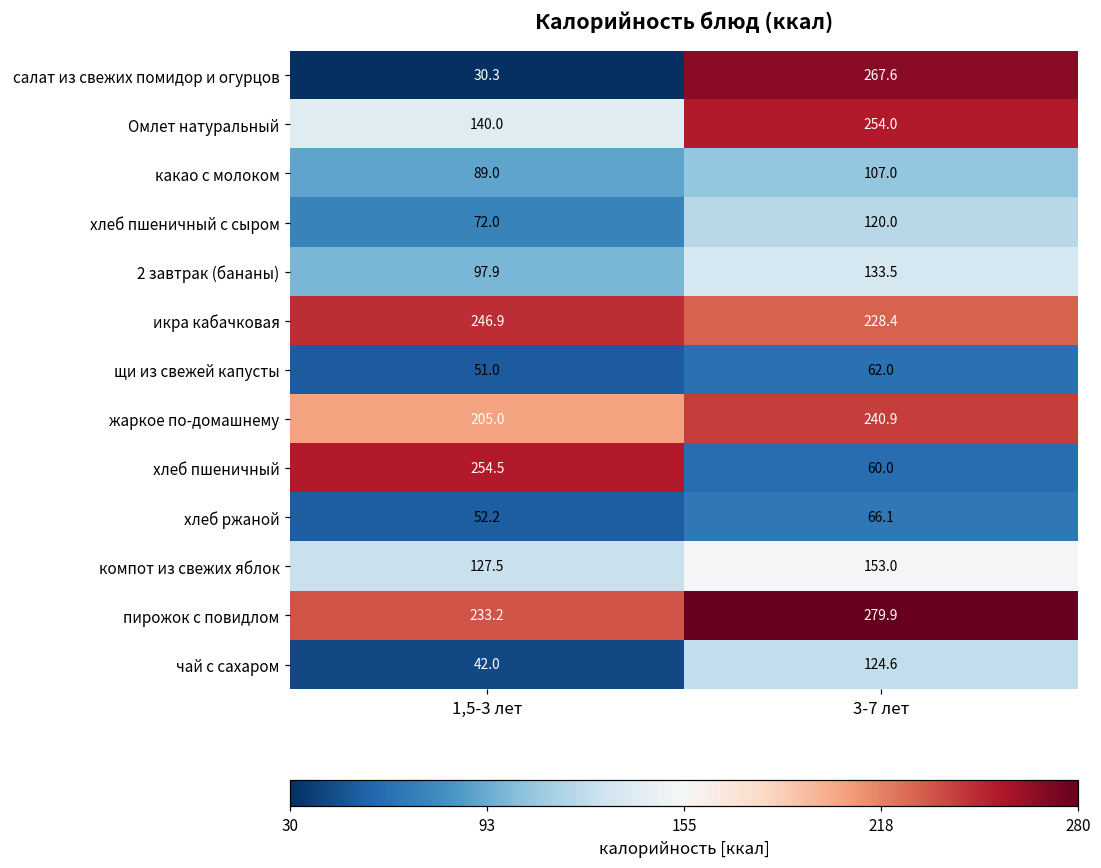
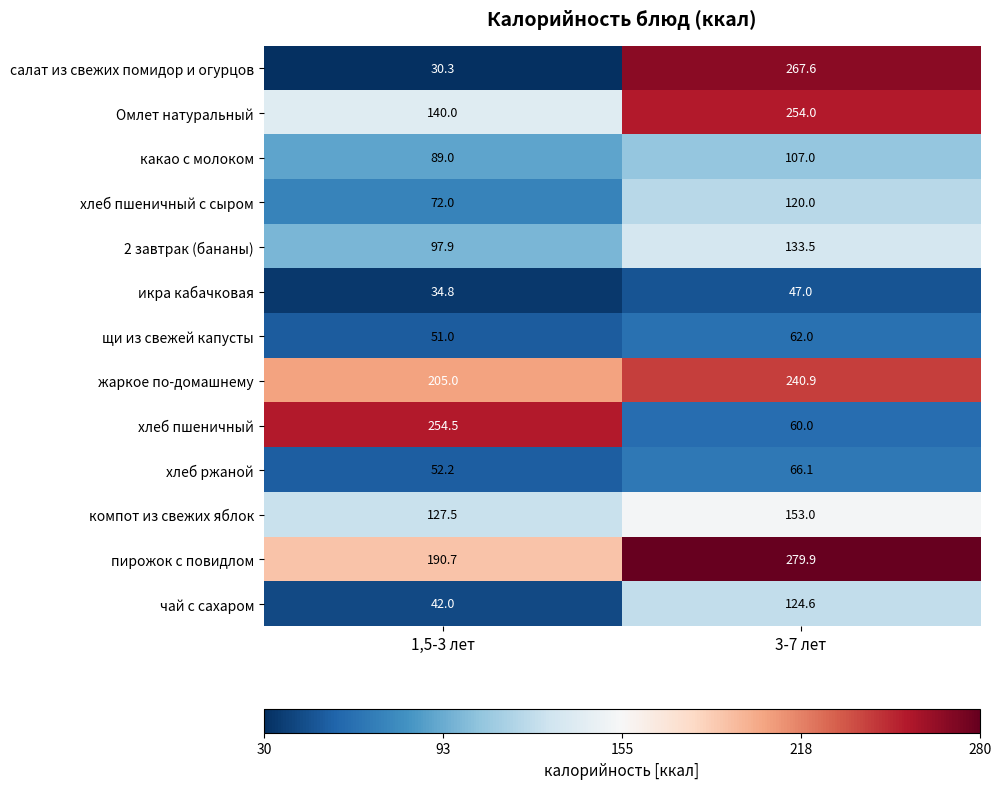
икра кабачковая, 1,5-3 лет: 246.9 -> 34.8
икра кабачковая, 3-7 лет: 228.4 -> 47.0
пирожок с повидлом, 1,5-3 лет: 233.2 -> 190.7
